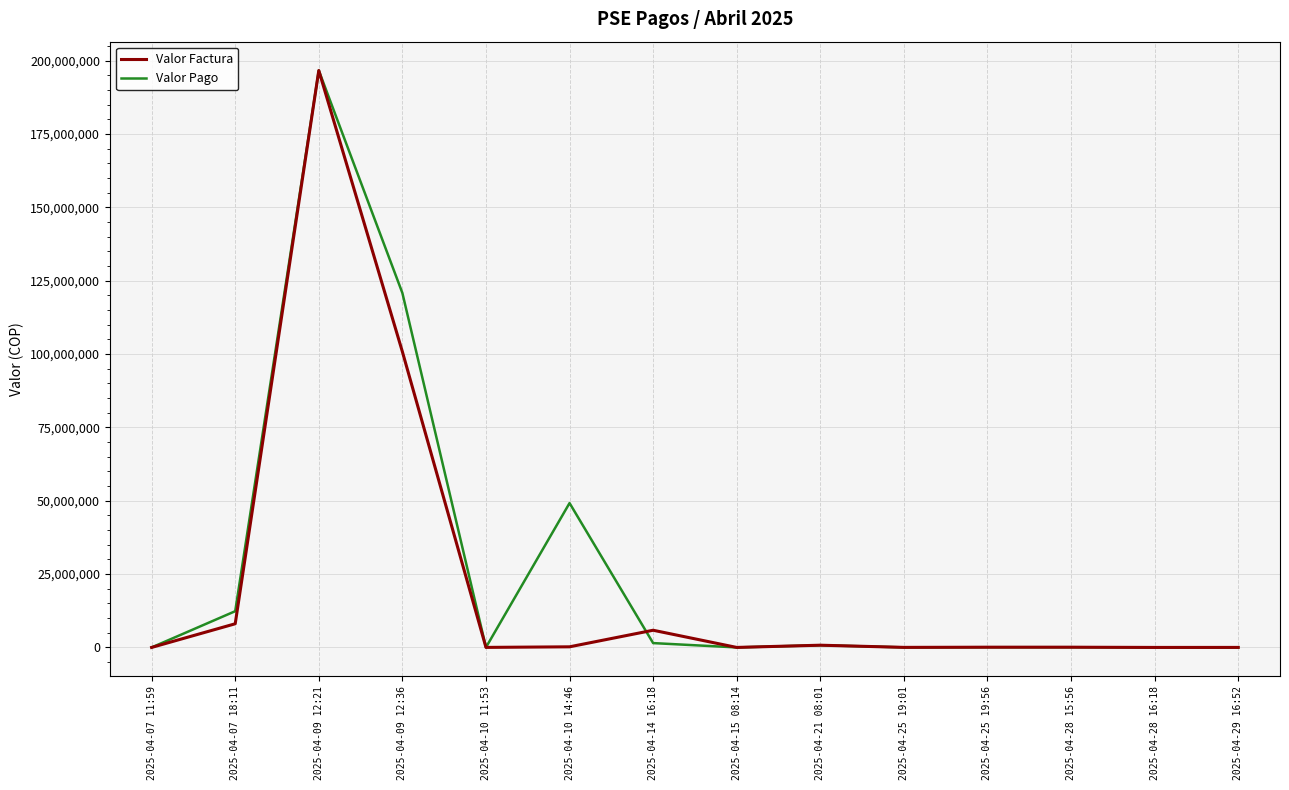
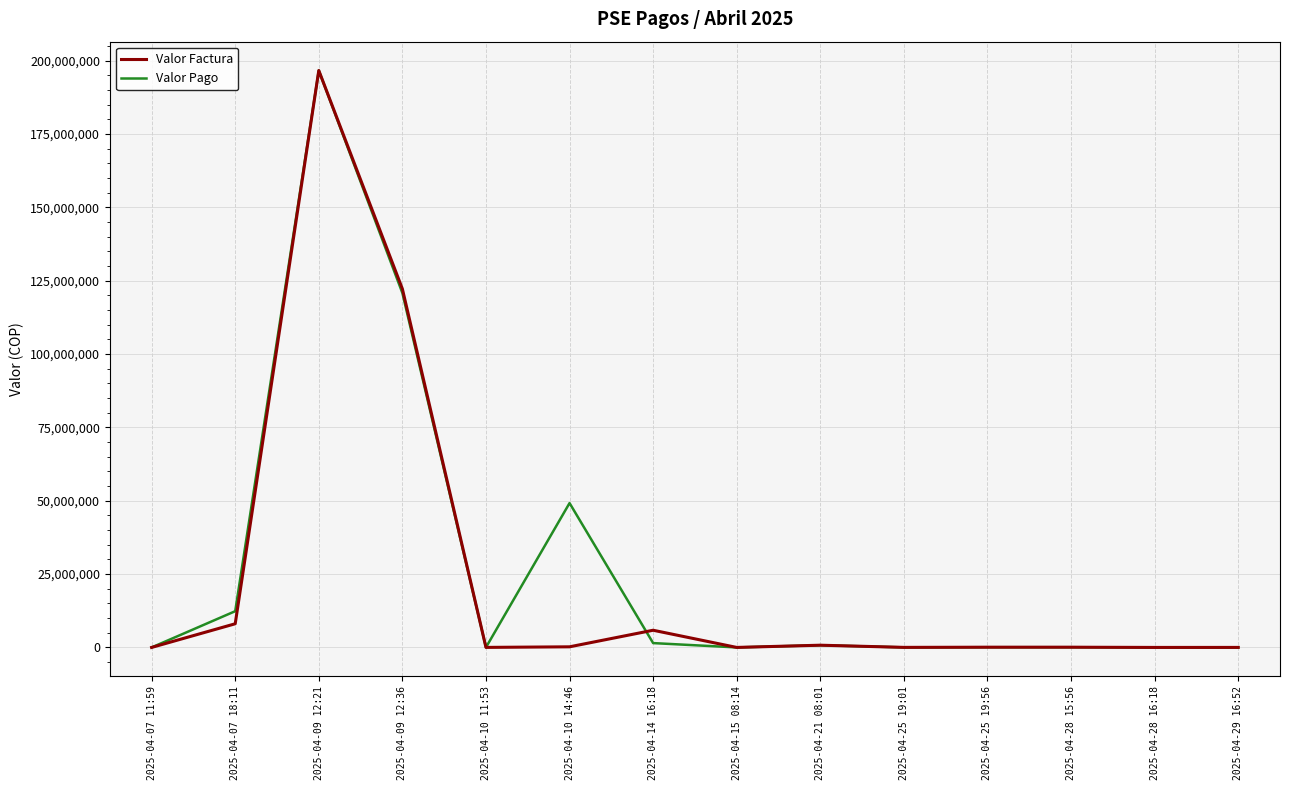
Valor Factura, 2025-04-09 12:36: 101,000,000 -> 122,000,000
